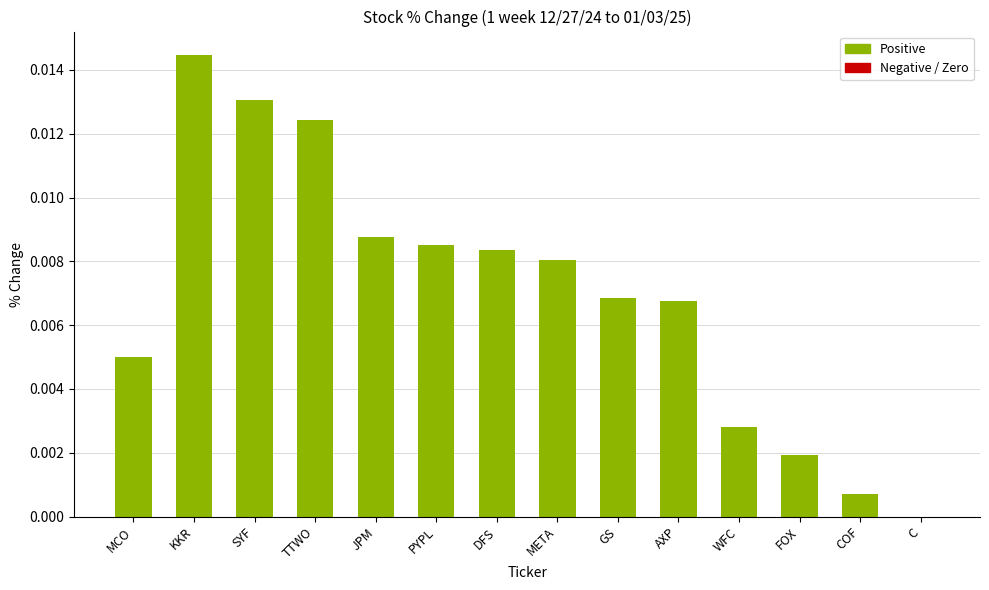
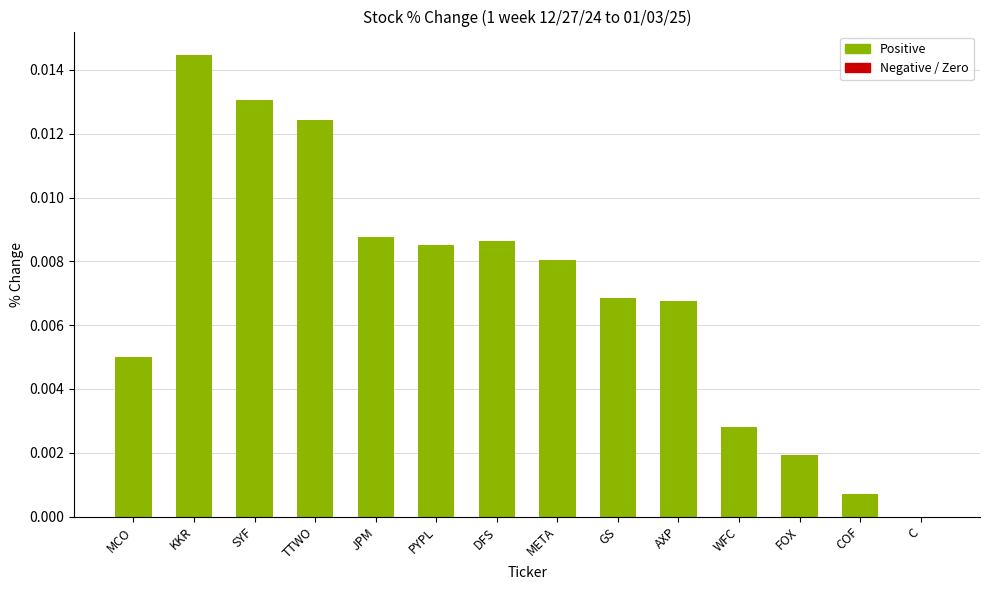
DFS: 0.0084 -> 0.0086
